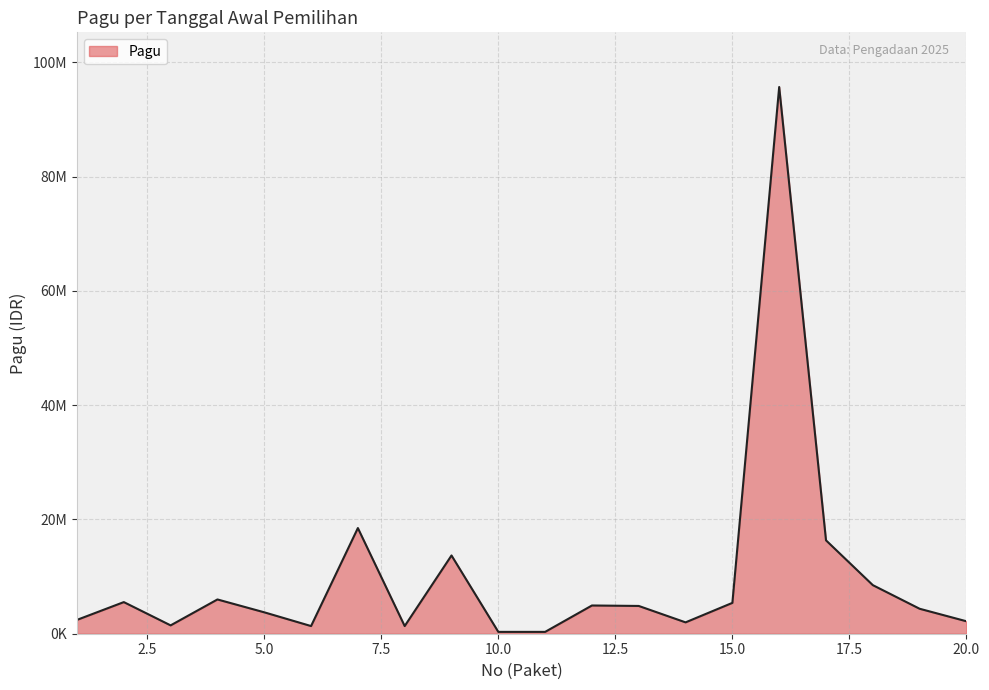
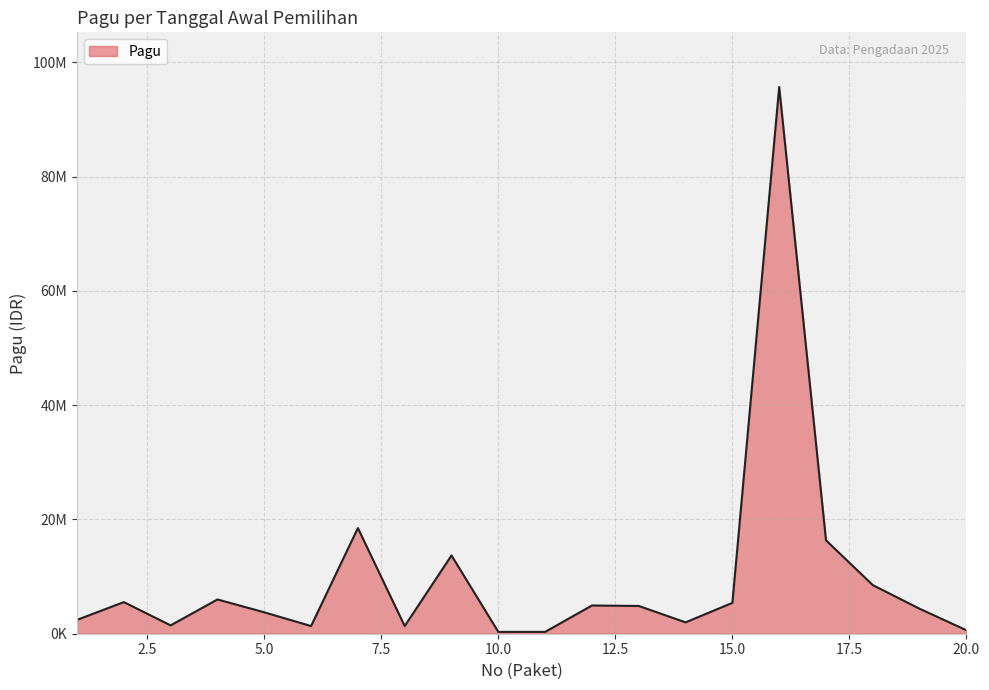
20.0: 2000000 -> 1000000
